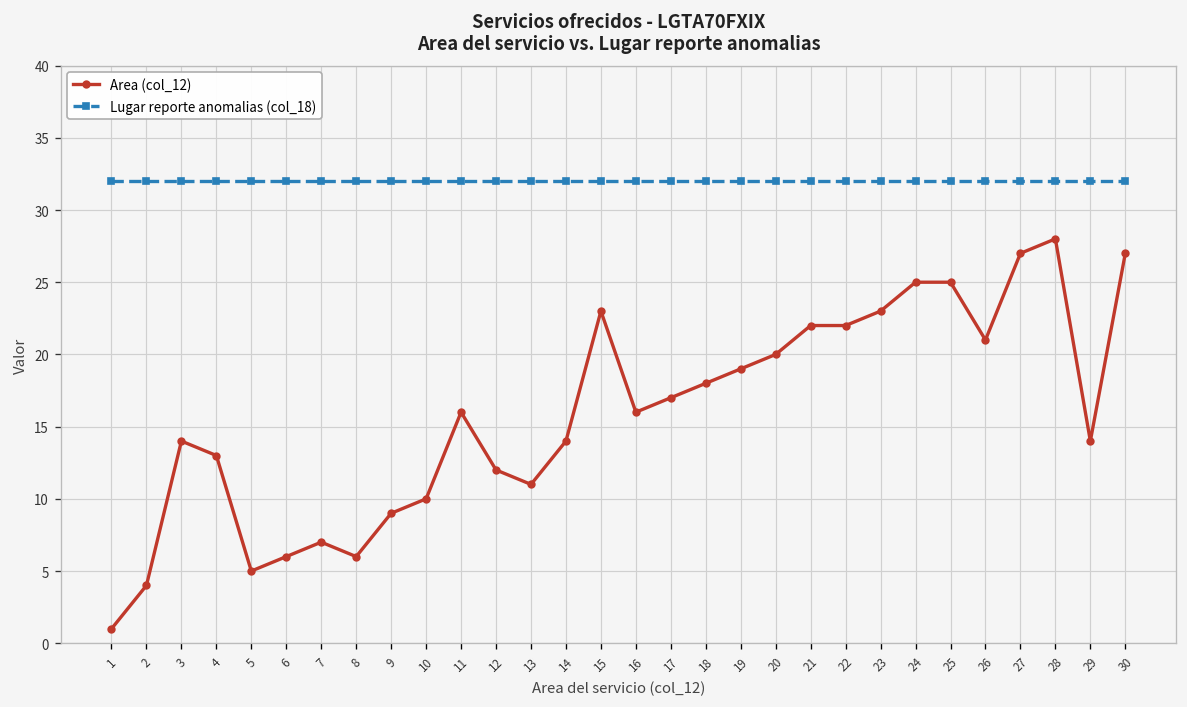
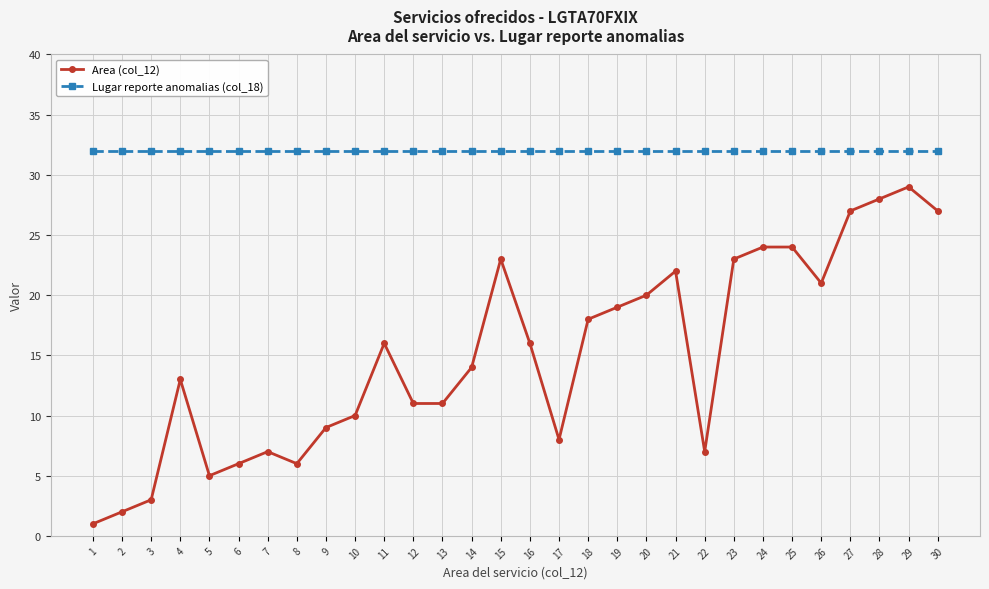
Area (col_12), 2: 4 -> 2
Area (col_12), 3: 14 -> 3
Area (col_12), 12: 12 -> 11
Area (col_12), 17: 17 -> 8
Area (col_12), 22: 22 -> 7
Area (col_12), 24: 25 -> 24
Area (col_12), 25: 25 -> 24
Area (col_12), 29: 14 -> 29
